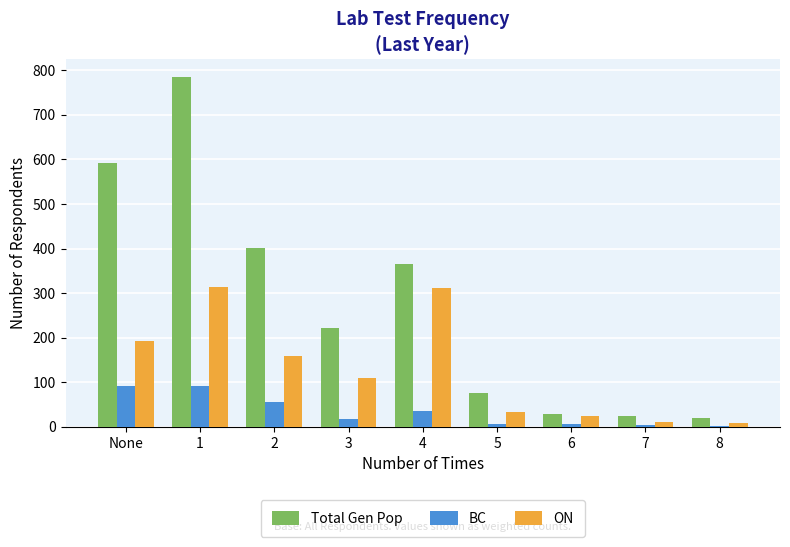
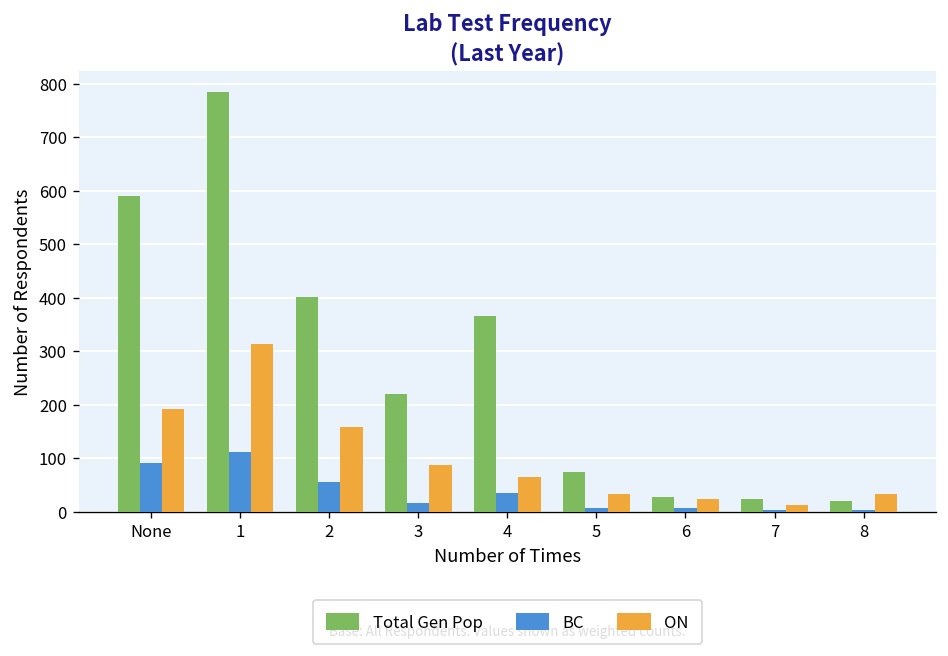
BC, 1: 90 -> 110
ON, 3: 110 -> 90
ON, 4: 310 -> 70
ON, 8: 10 -> 30
